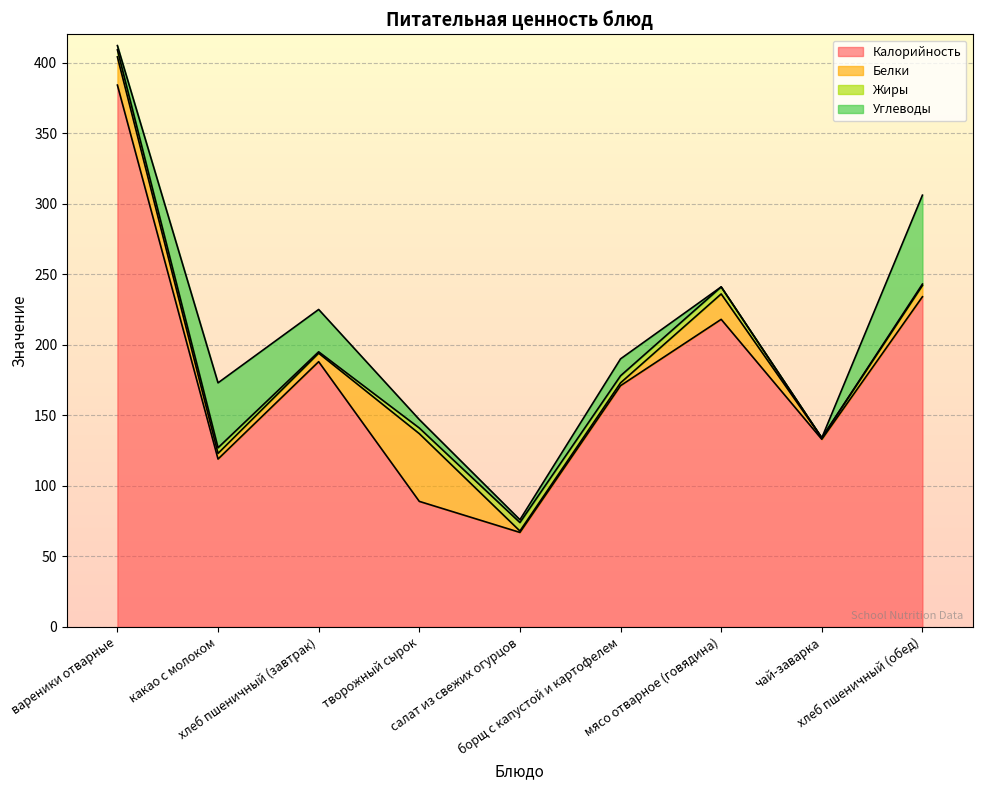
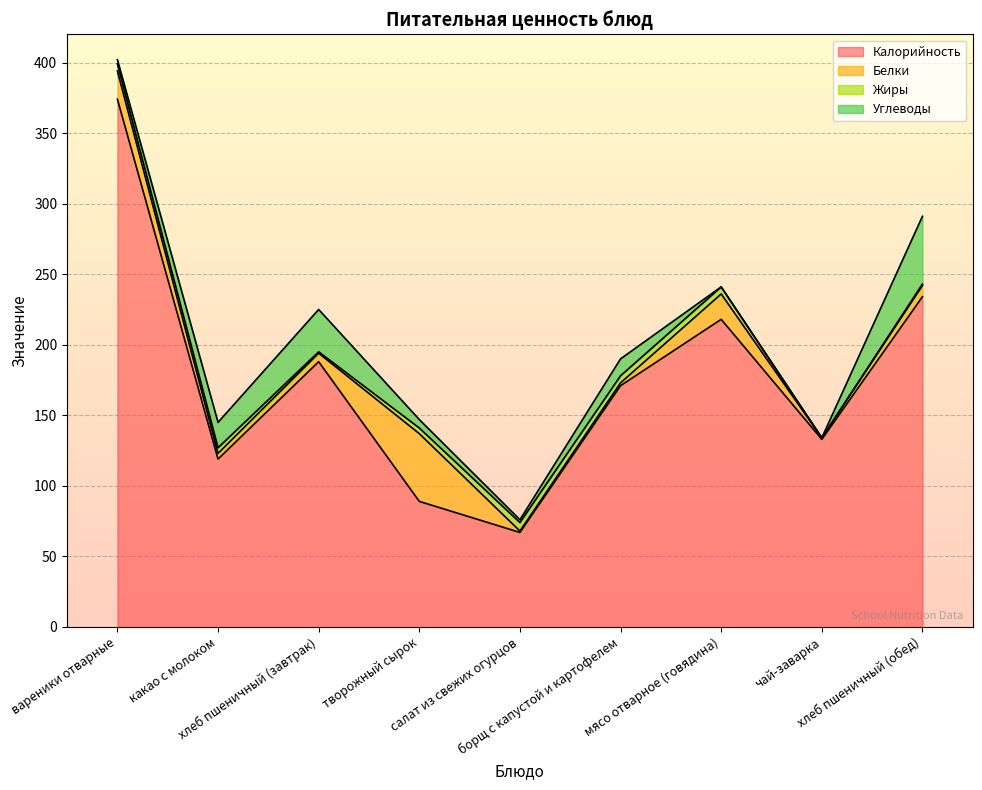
Калорийность, вареники отварные: 384 -> 374
Углеводы, какао с молоком: 46 -> 18
Углеводы, хлеб пшеничный (обед): 63 -> 48
